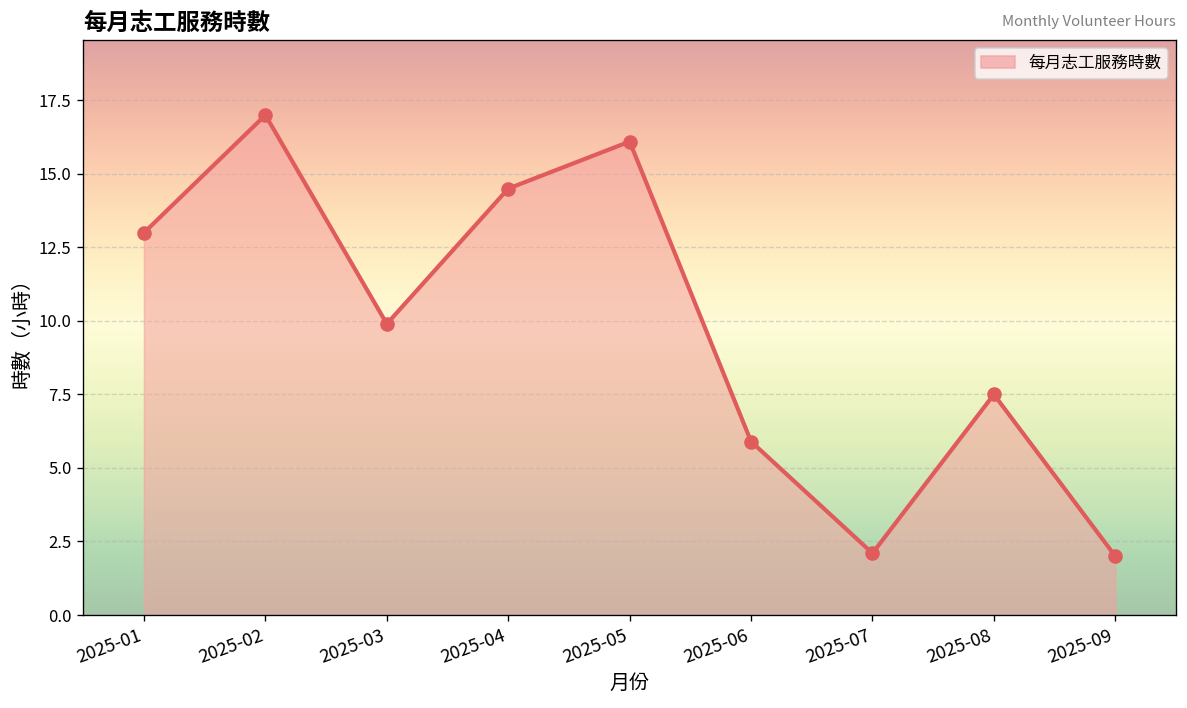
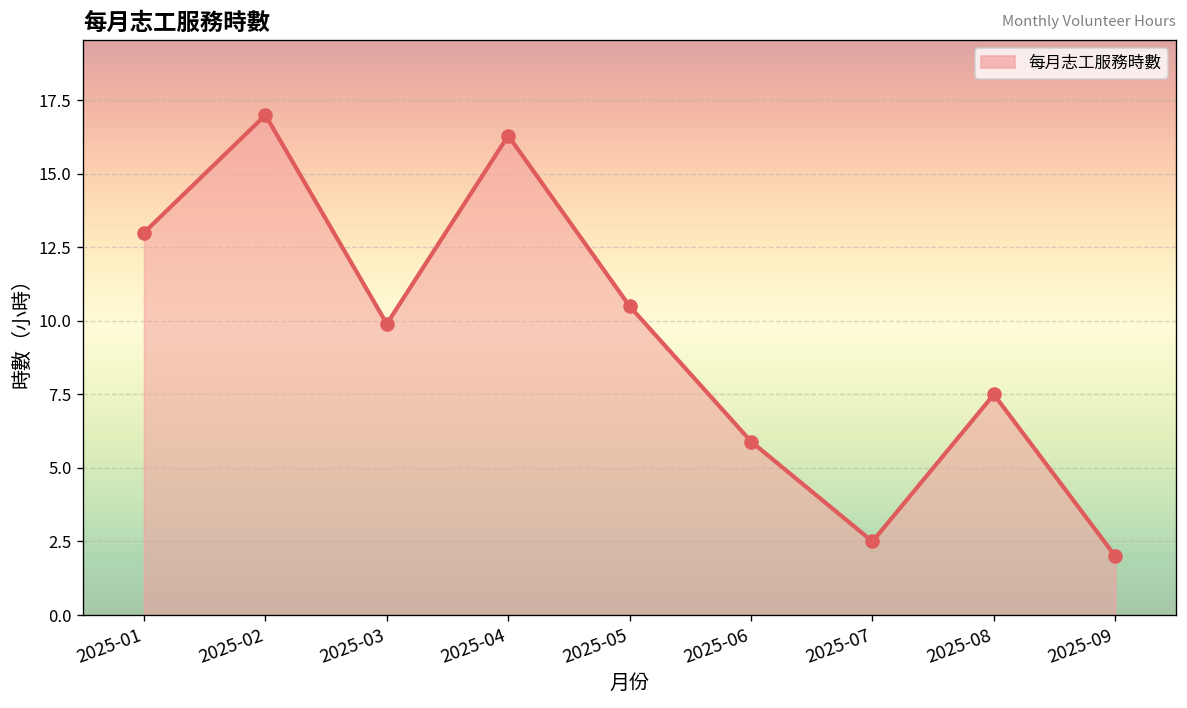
2025-04: 14.5 -> 16.3
2025-05: 16.1 -> 10.5
2025-07: 2.1 -> 2.5
